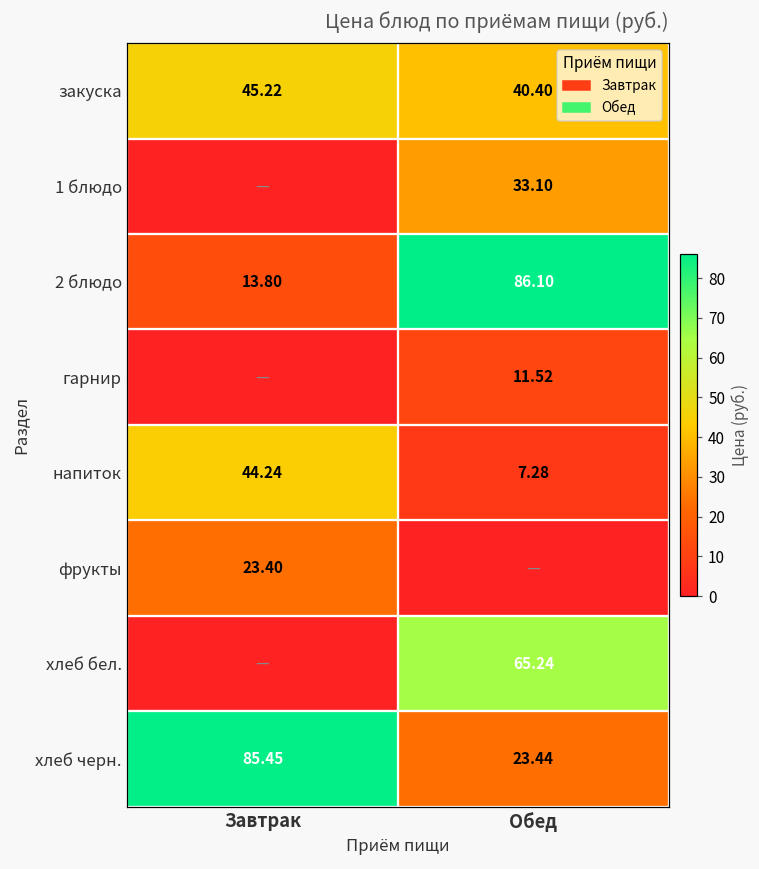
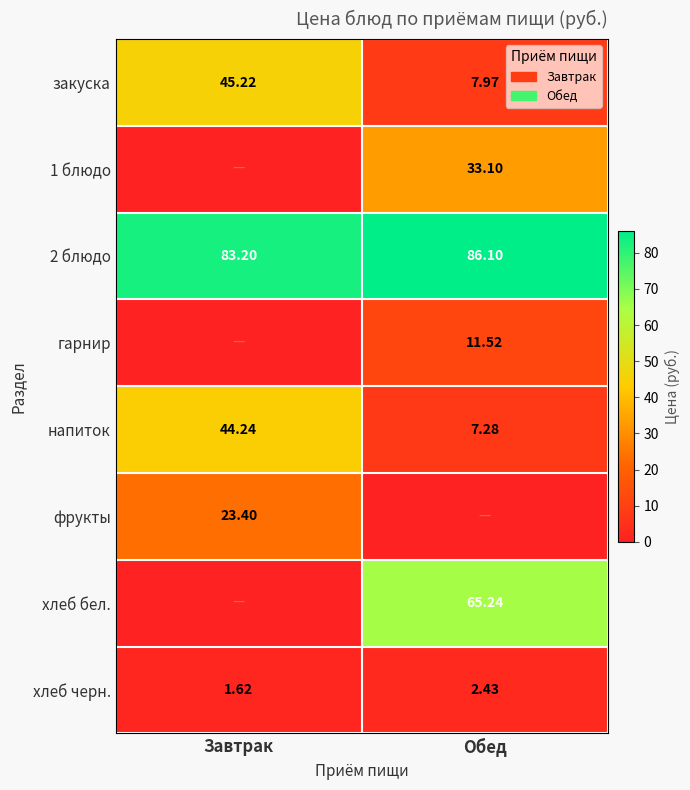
закуска, Обед: 40.40 -> 7.97
2 блюдо, Завтрак: 13.80 -> 83.20
хлеб черн., Завтрак: 85.45 -> 1.62
хлеб черн., Обед: 23.44 -> 2.43
